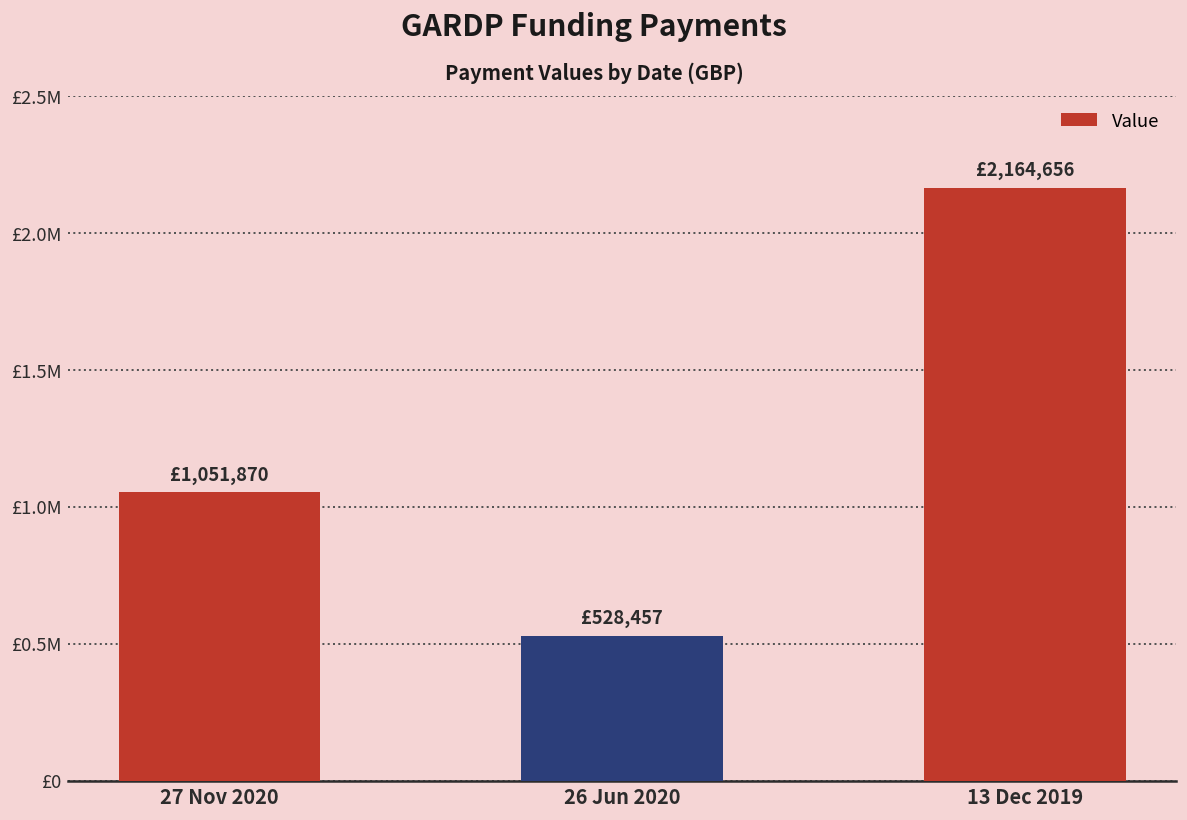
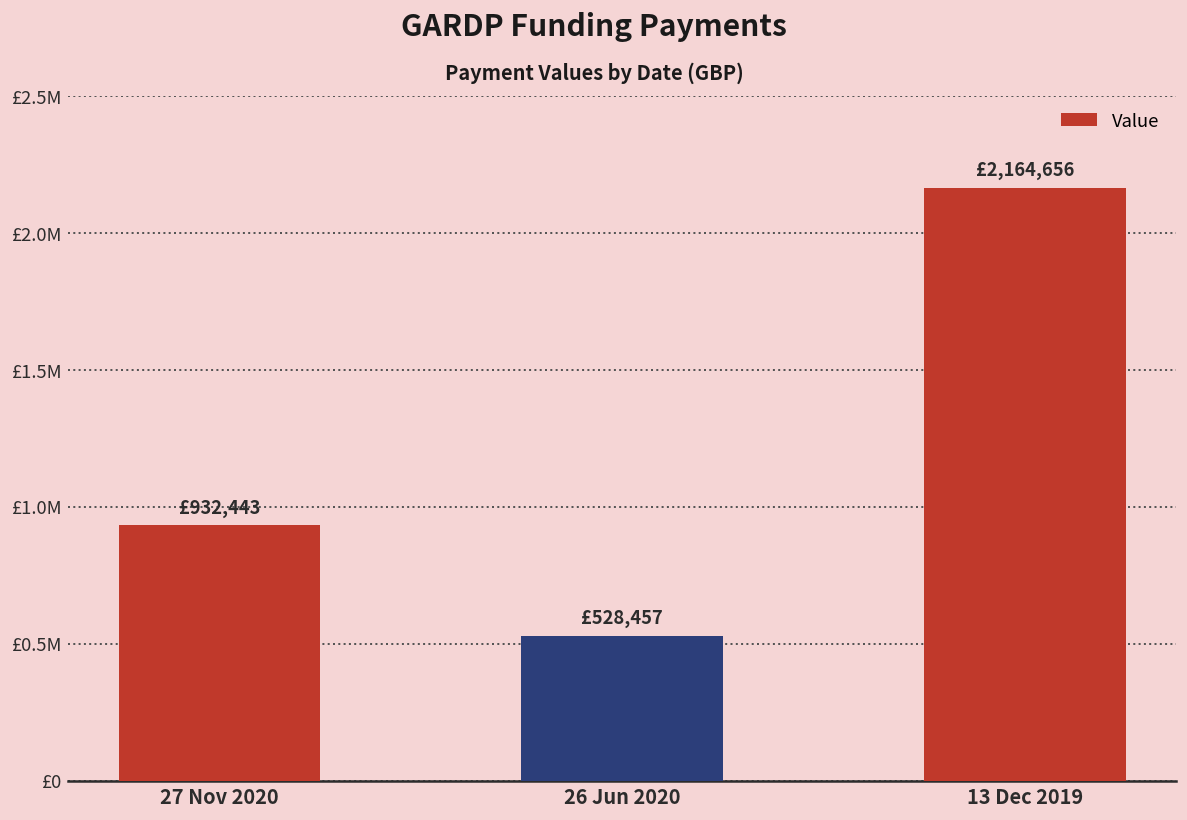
27 Nov 2020: £1,051,870 -> £932,443
